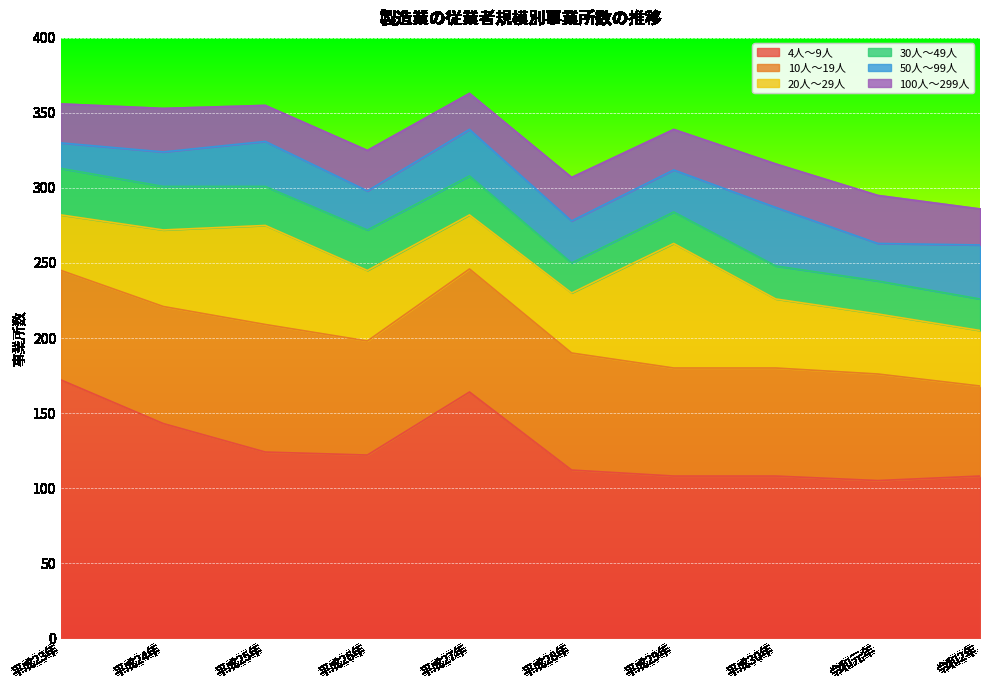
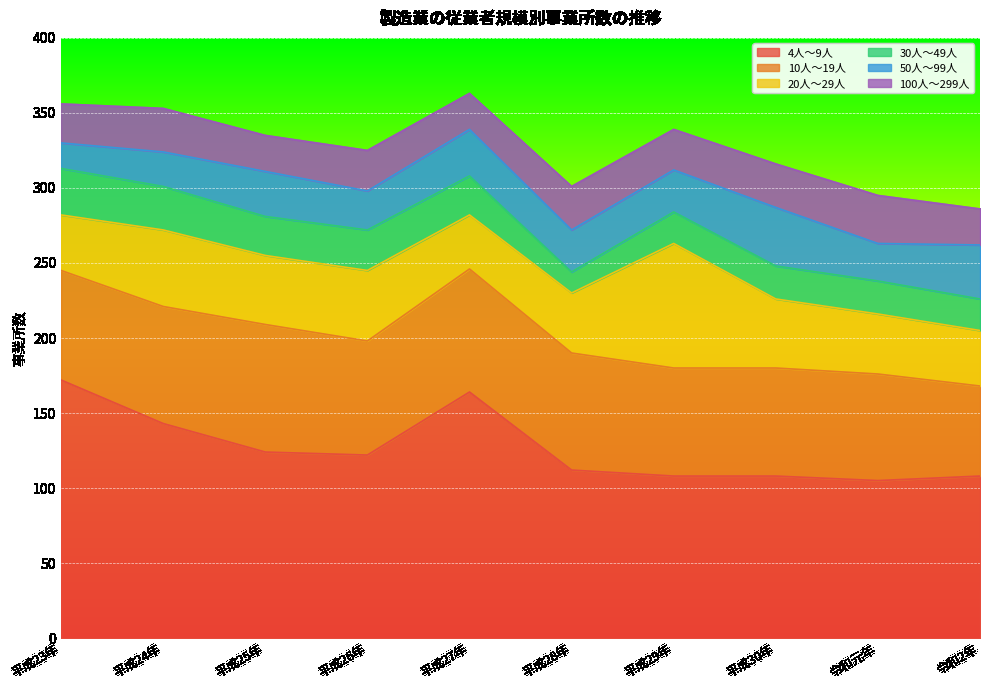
20人～29人, 平成25年: 66 -> 46
30人～49人, 平成28年: 20 -> 14
